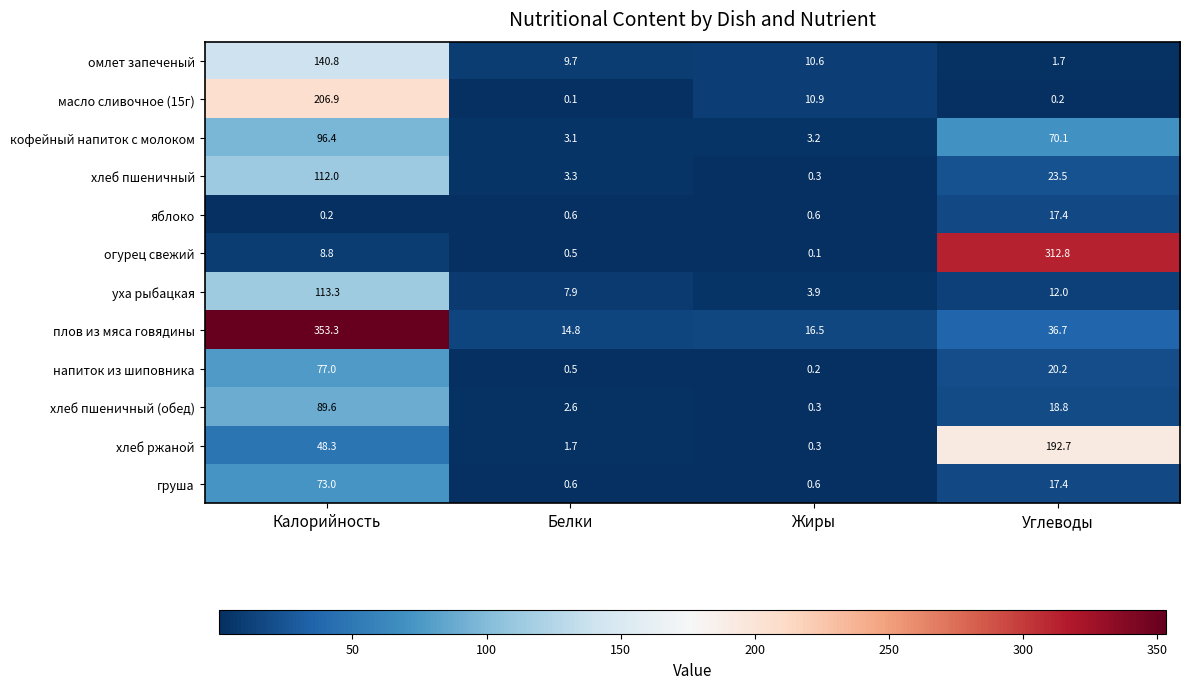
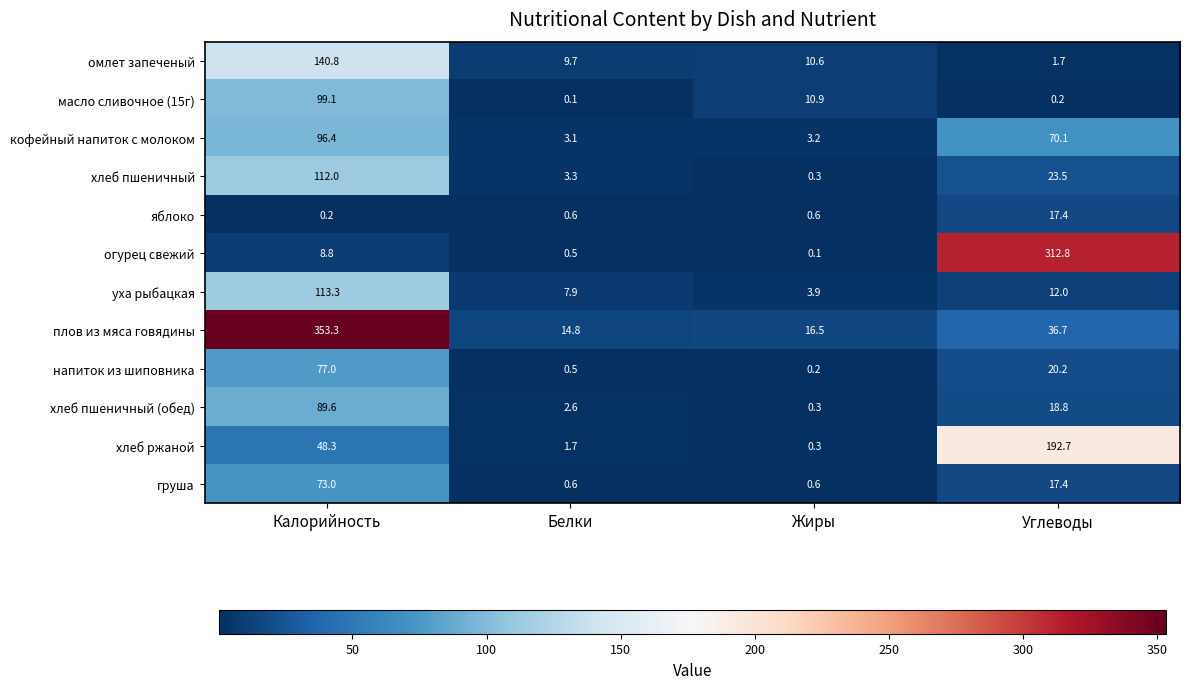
масло сливочное (15г), Калорийность: 206.9 -> 99.1
